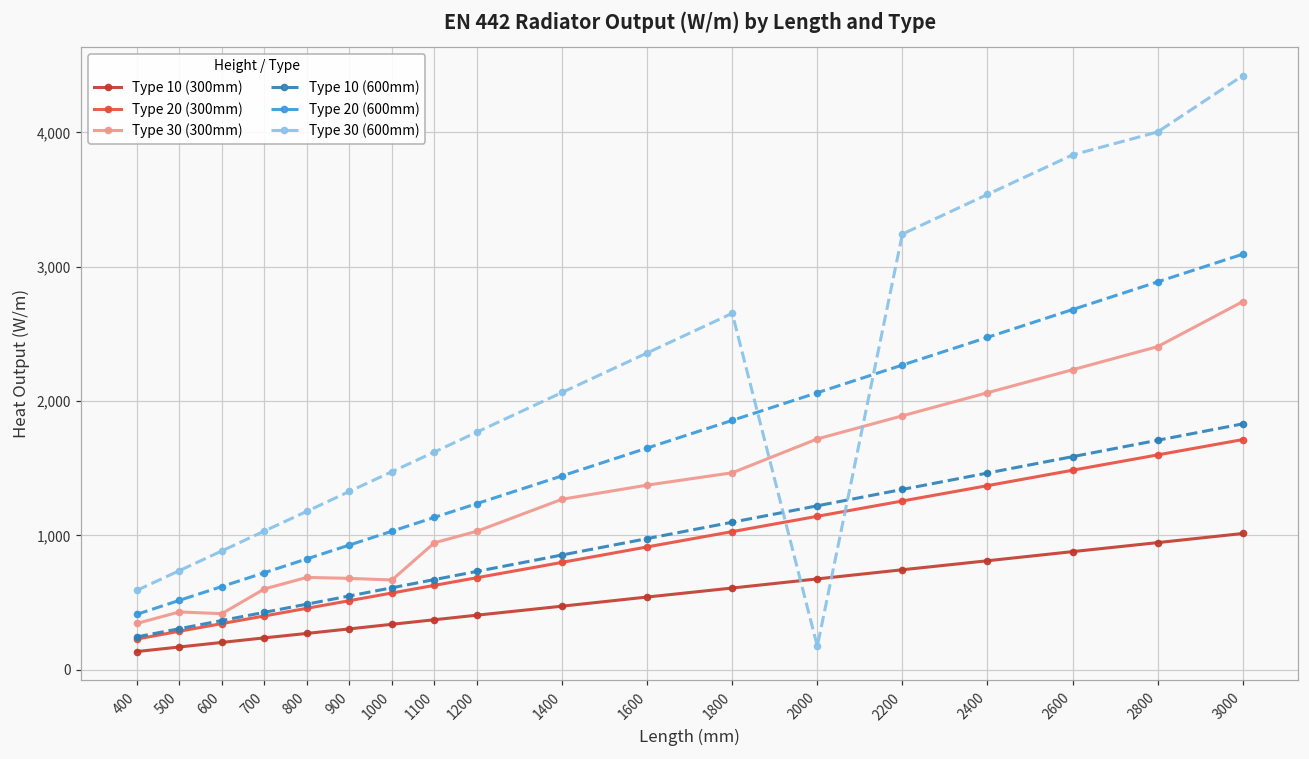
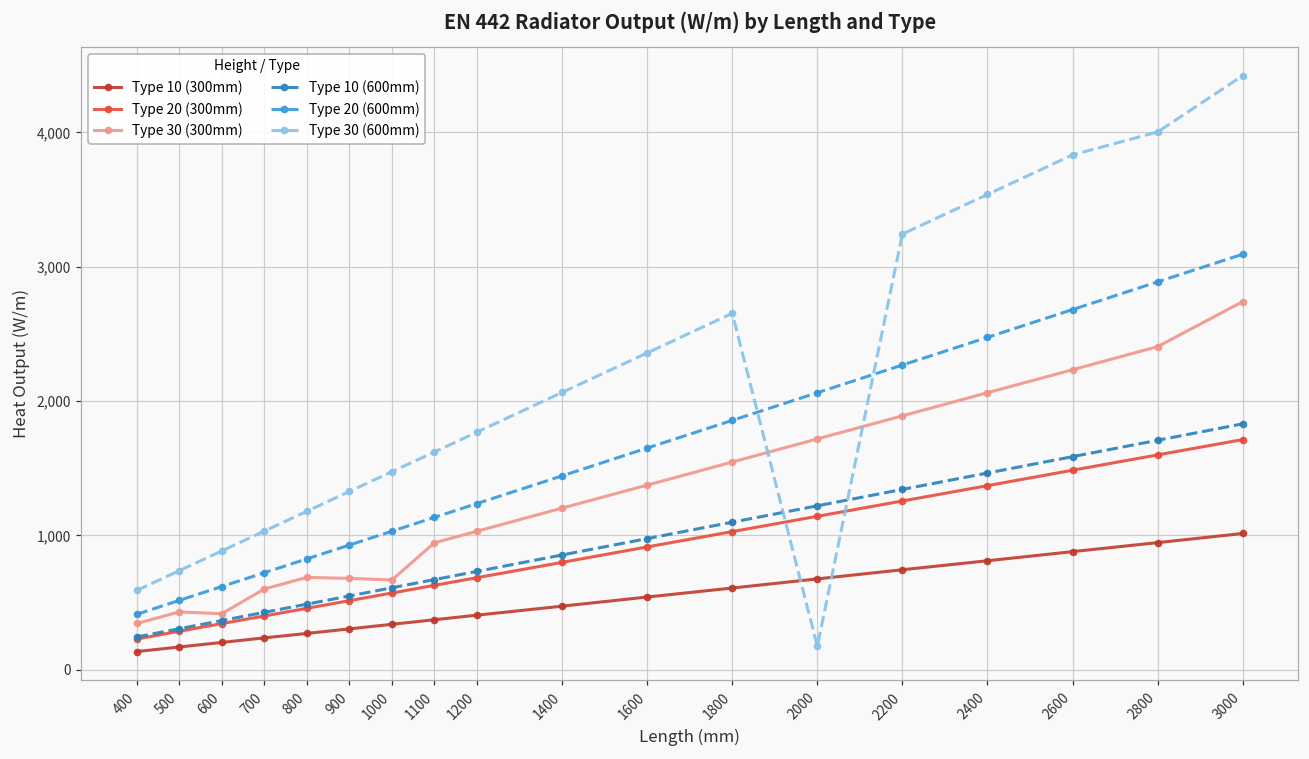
Type 30 (300mm), 1400: 1,270 -> 1,200
Type 30 (300mm), 1800: 1,470 -> 1,550
